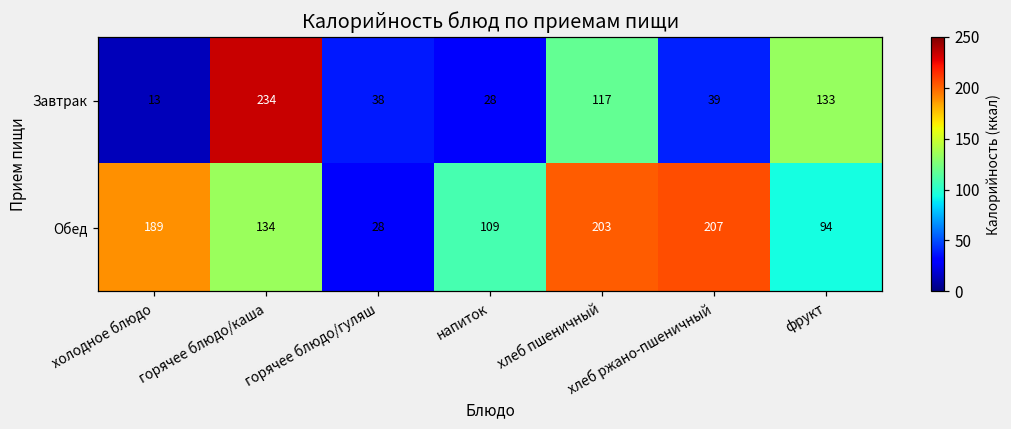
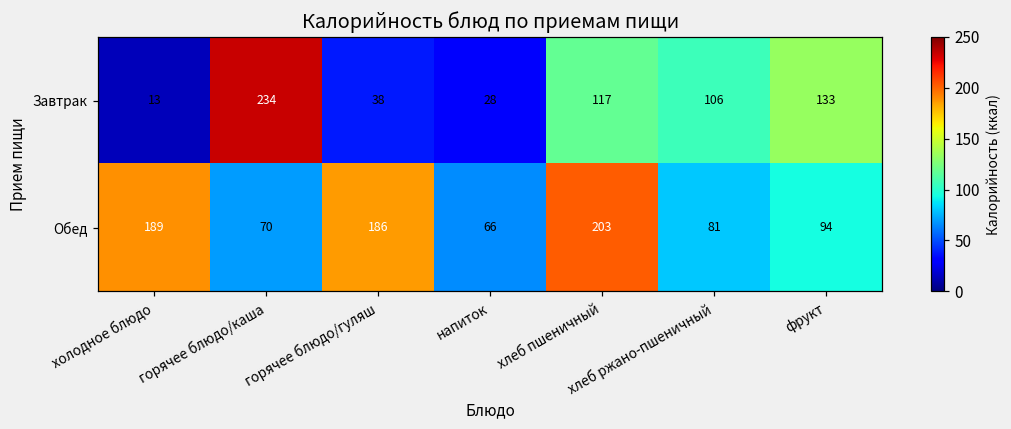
Завтрак, хлеб ржано-пшеничный: 39 -> 106
Обед, горячее блюдо/каша: 134 -> 70
Обед, горячее блюдо/гуляш: 28 -> 186
Обед, напиток: 109 -> 66
Обед, хлеб ржано-пшеничный: 207 -> 81
